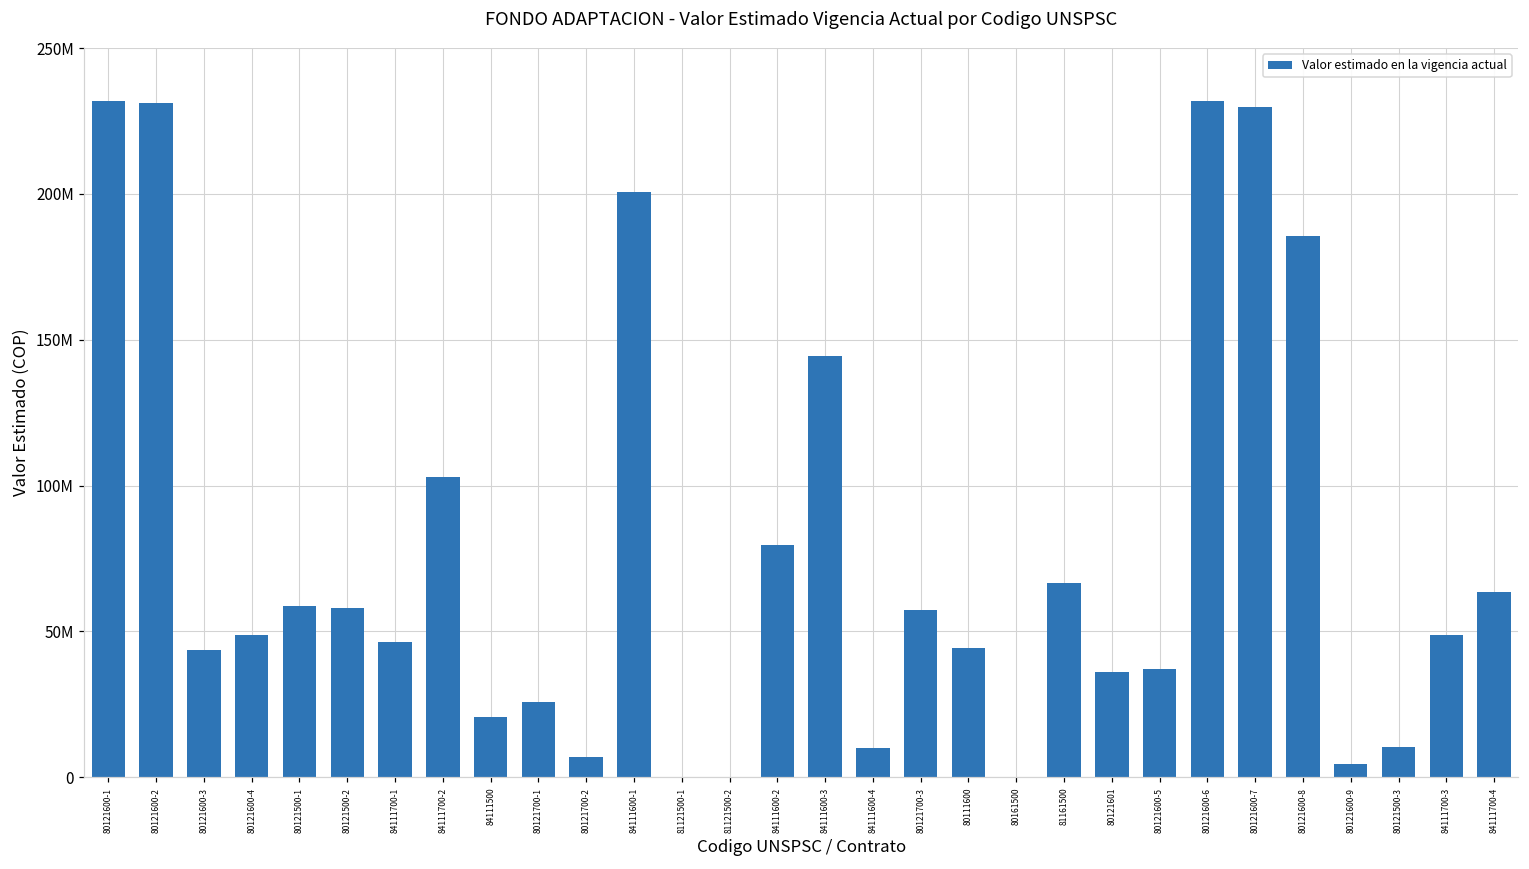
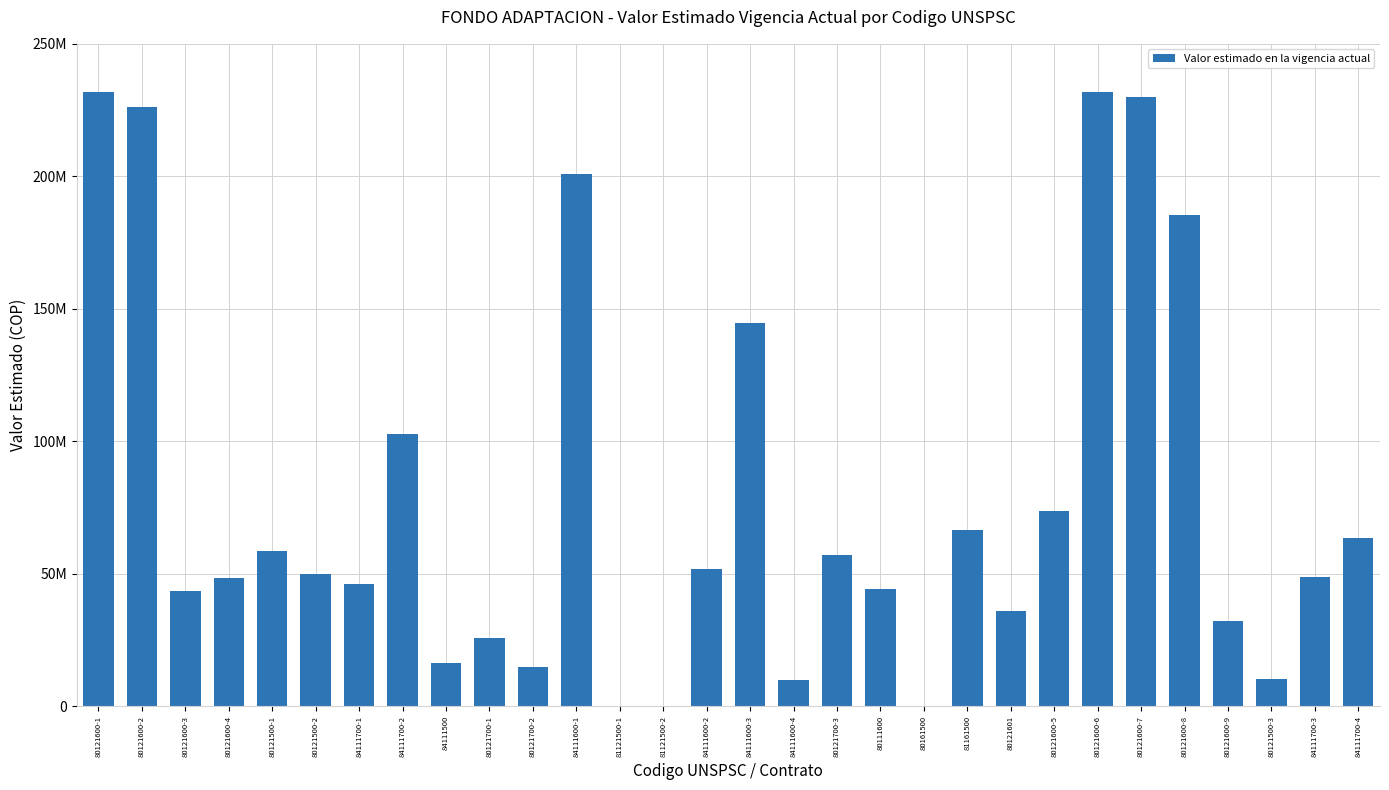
80121600-2: 231000000 -> 226000000
80121500-2: 58000000 -> 50000000
84111500: 21000000 -> 17000000
80121700-2: 7000000 -> 15000000
84111600-2: 80000000 -> 52000000
80121600-5: 37000000 -> 74000000
80121600-9: 5000000 -> 32000000
